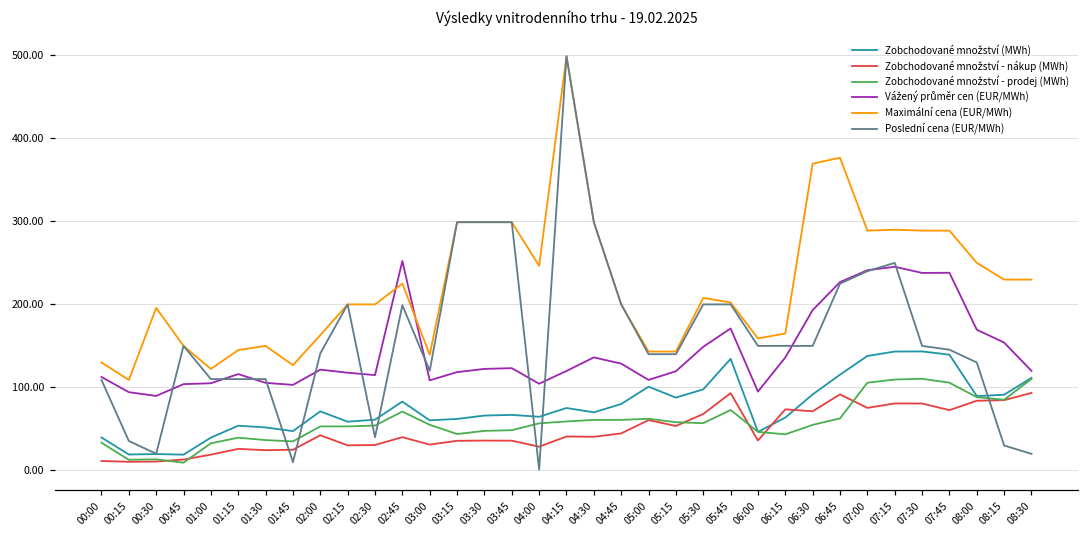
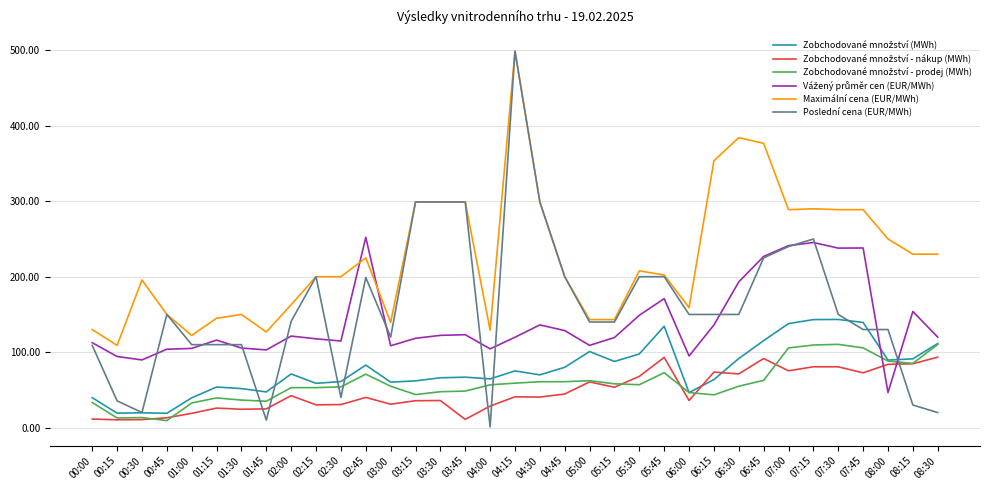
Zobchodované množství - nákup (MWh), 03:45: 40 -> 10
Maximální cena (EUR/MWh), 04:00: 250 -> 130
Maximální cena (EUR/MWh), 06:15: 160 -> 350
Maximální cena (EUR/MWh), 06:30: 370 -> 380
Poslední cena (EUR/MWh), 07:45: 150 -> 130
Vážený průměr cen (EUR/MWh), 08:00: 170 -> 50
